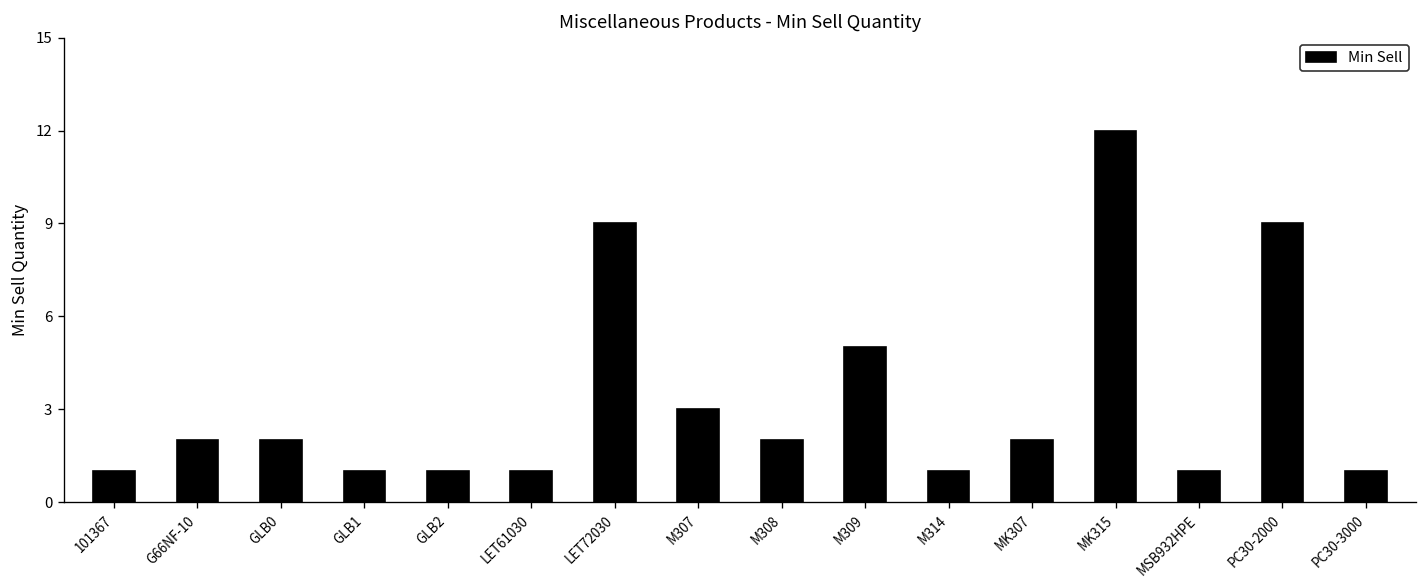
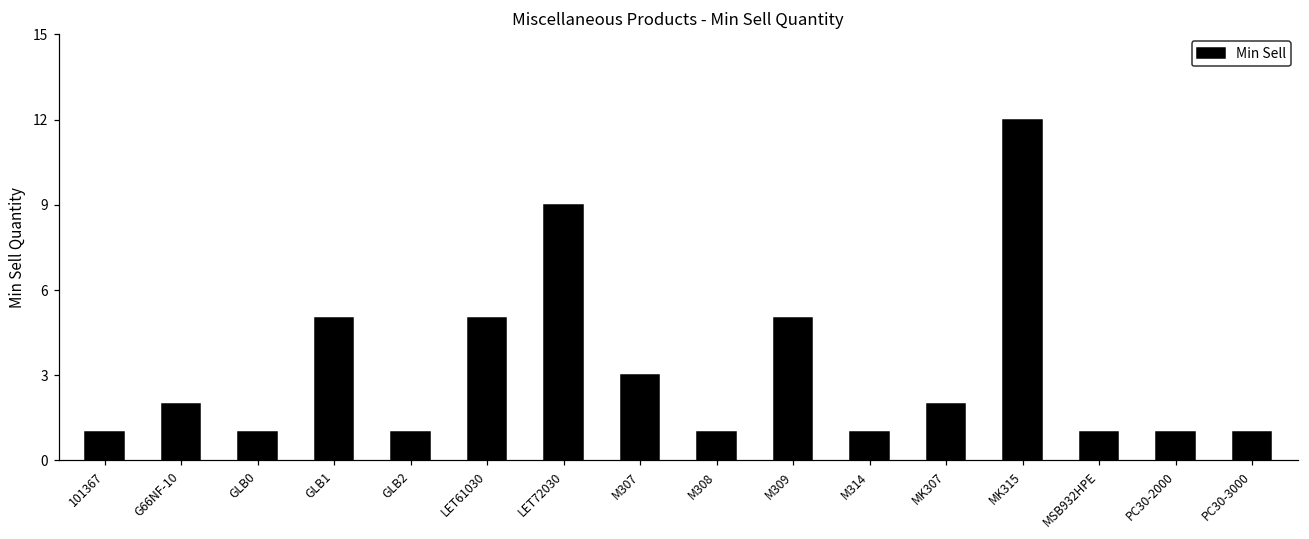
GLB0: 2 -> 1
GLB1: 1 -> 5
LET61030: 1 -> 5
M308: 2 -> 1
PC30-2000: 9 -> 1
